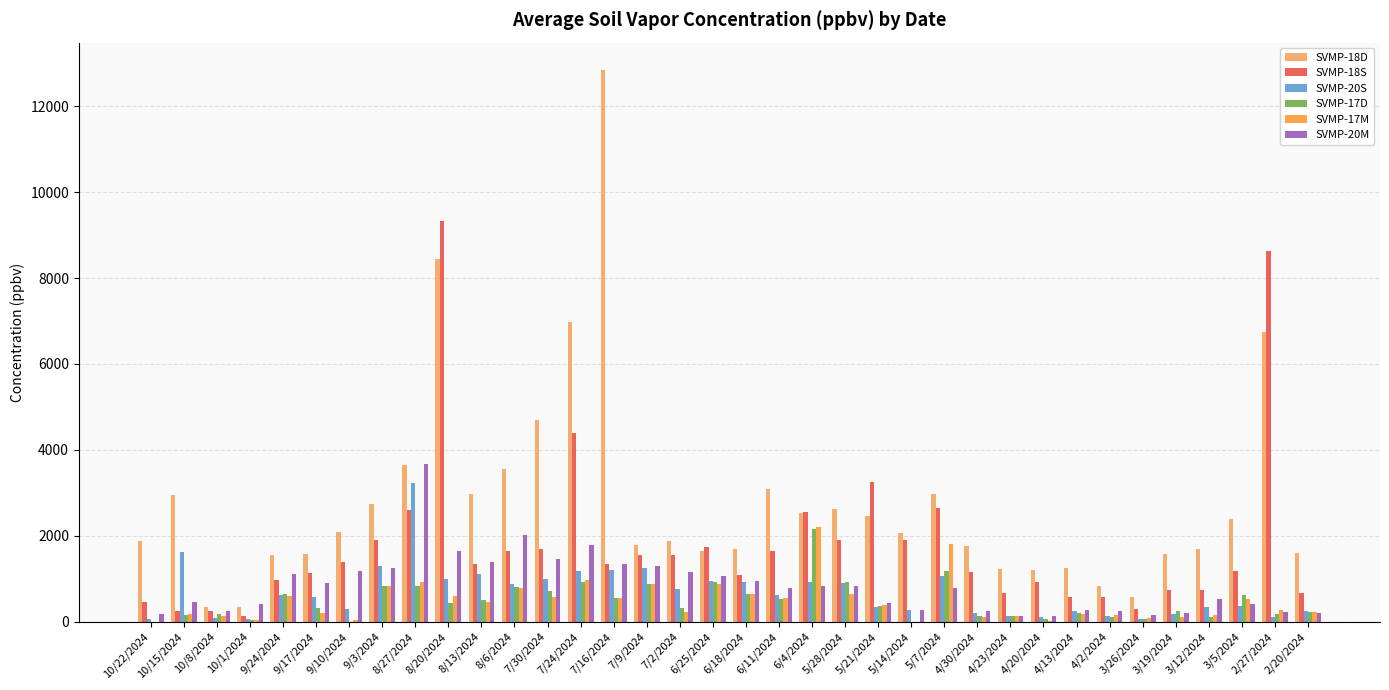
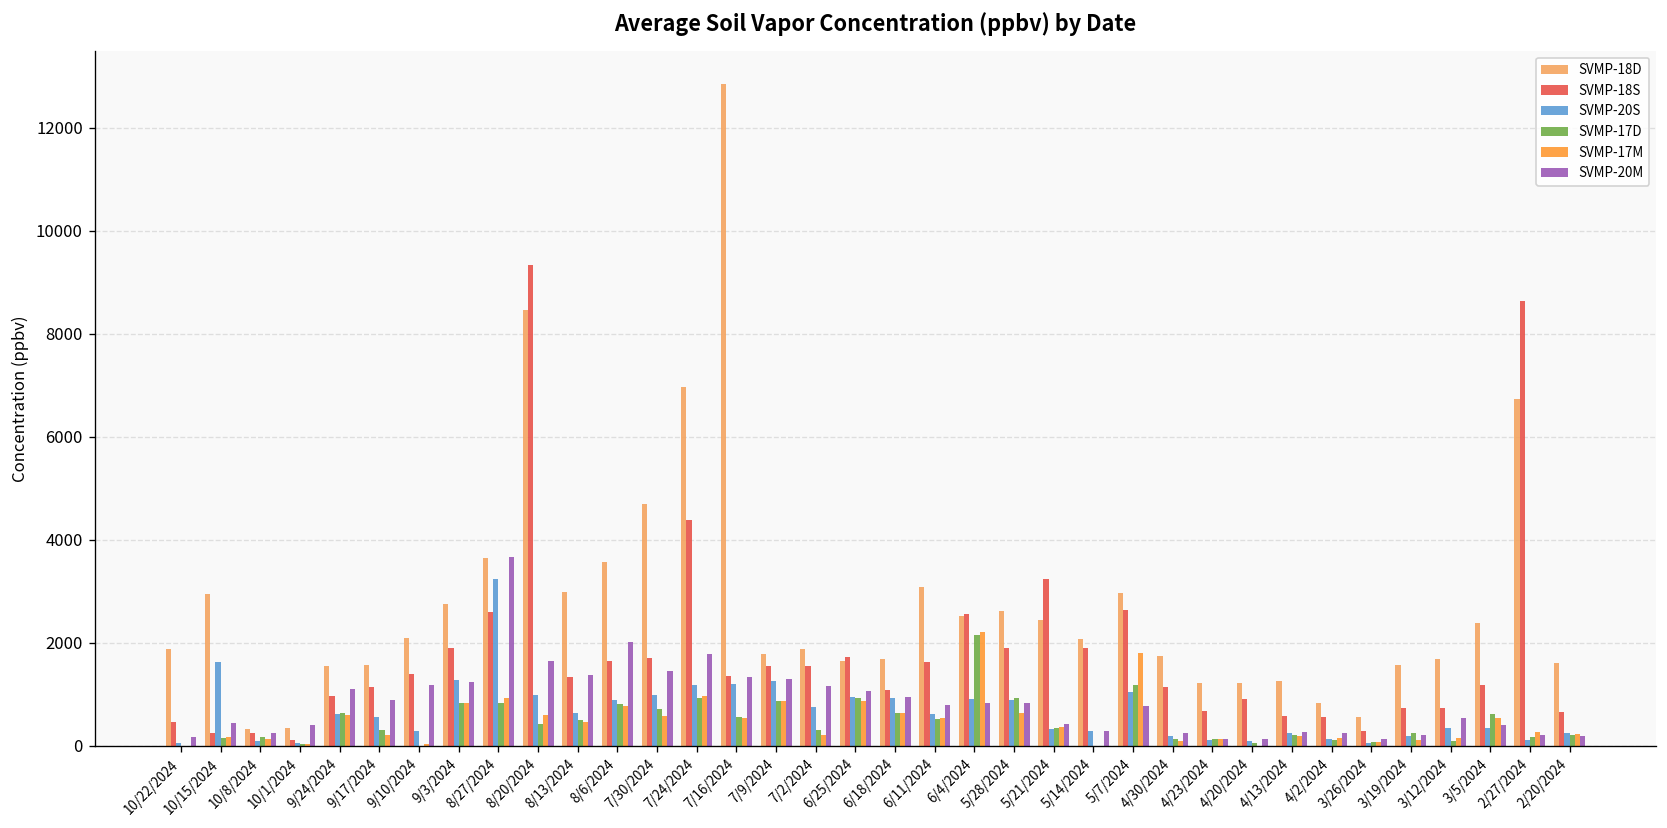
SVMP-20S, 8/13/2024: 1100 -> 600
